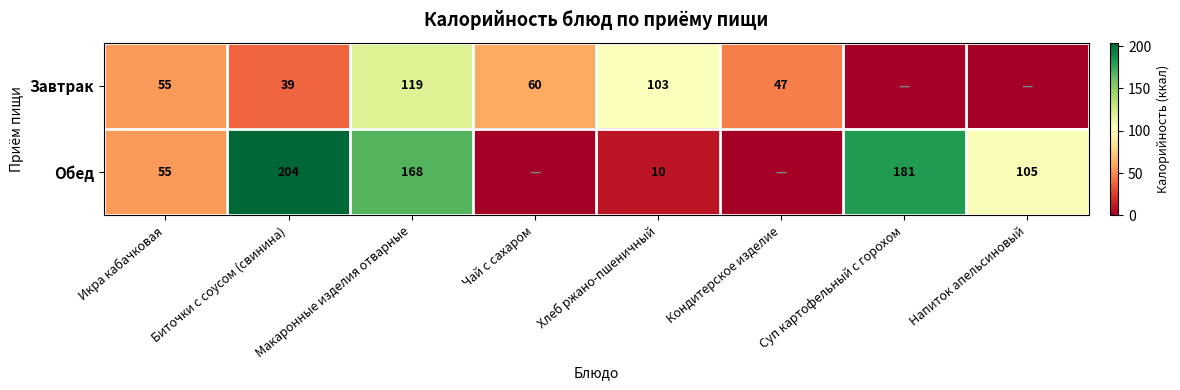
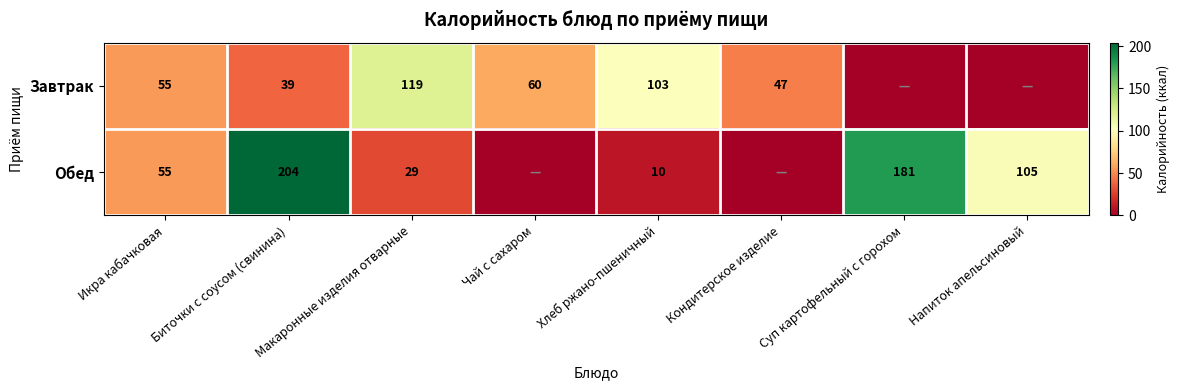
Обед, Макаронные изделия отварные: 168 -> 29
